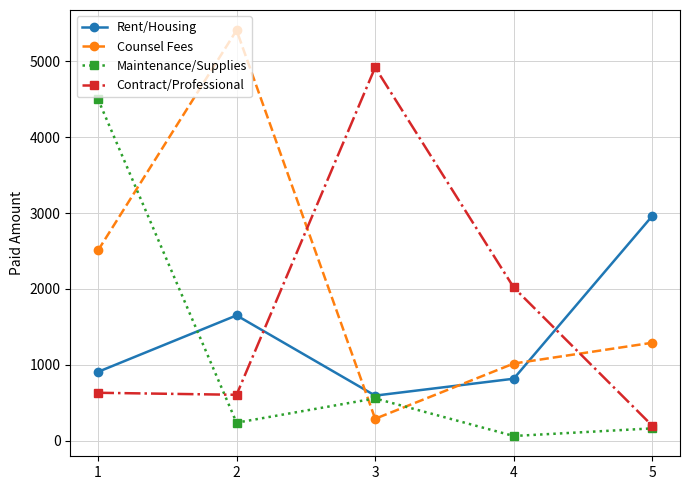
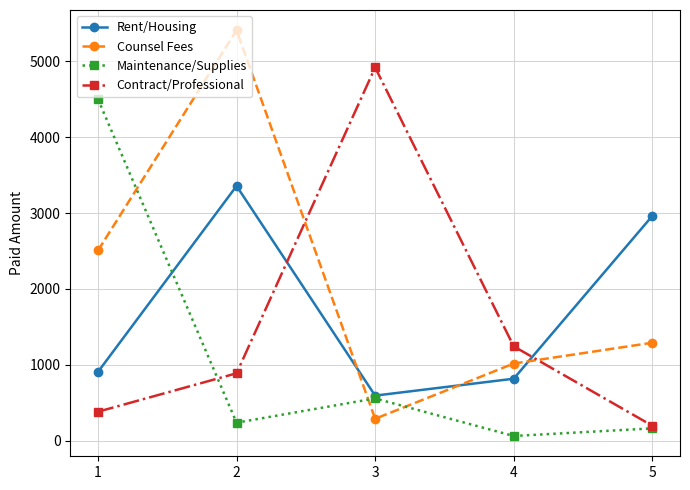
Contract/Professional, 1: 600 -> 400
Rent/Housing, 2: 1700 -> 3400
Contract/Professional, 2: 600 -> 900
Contract/Professional, 4: 2000 -> 1200
